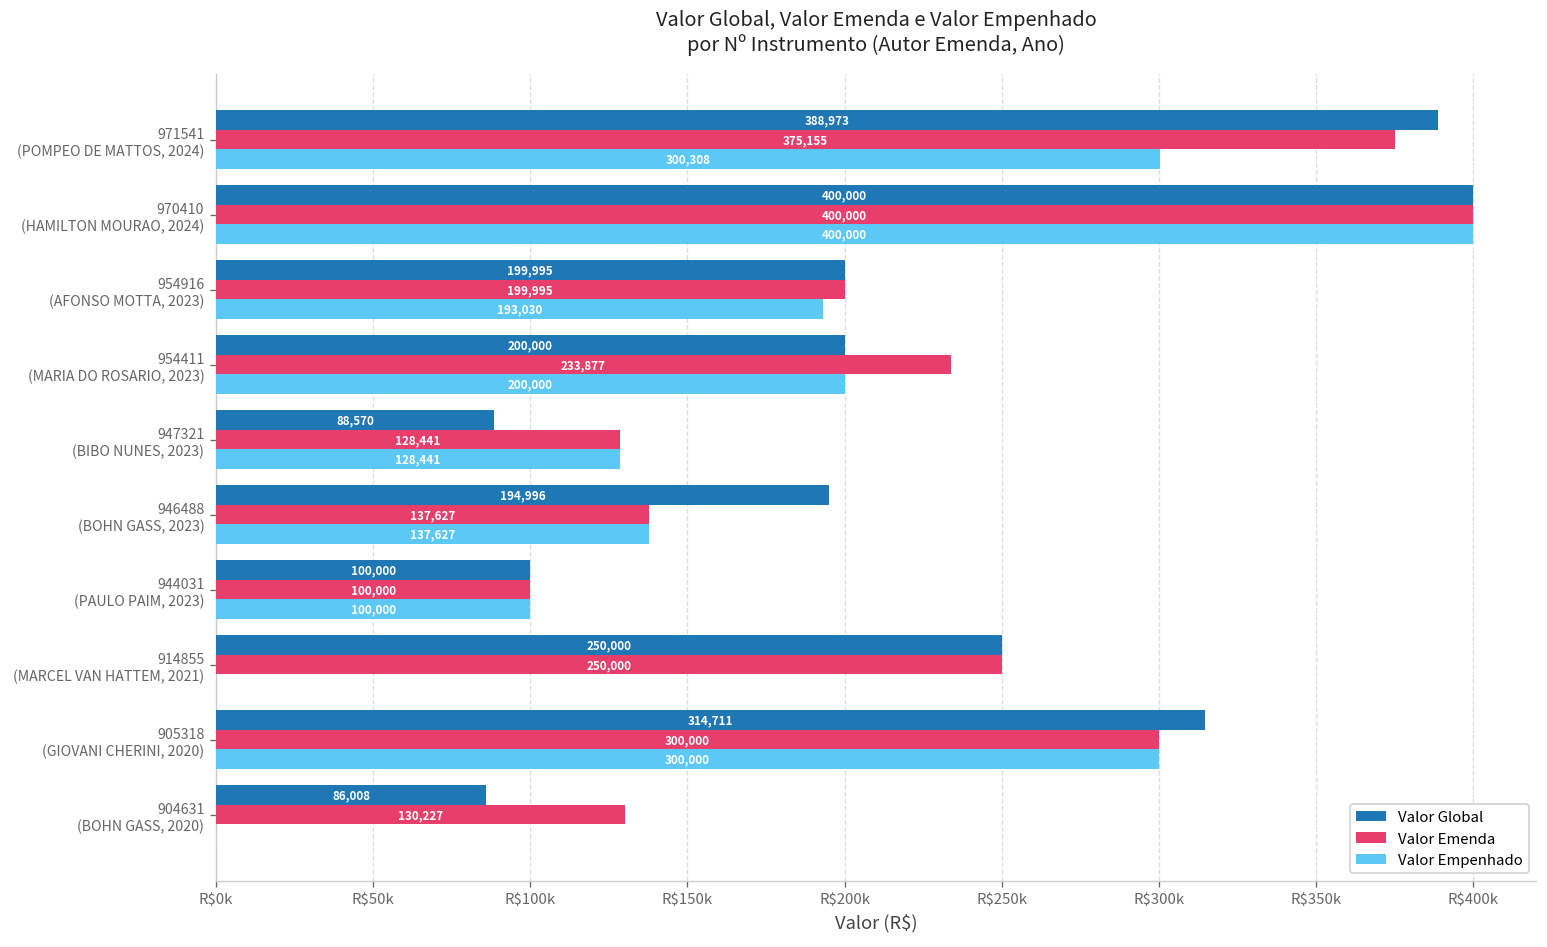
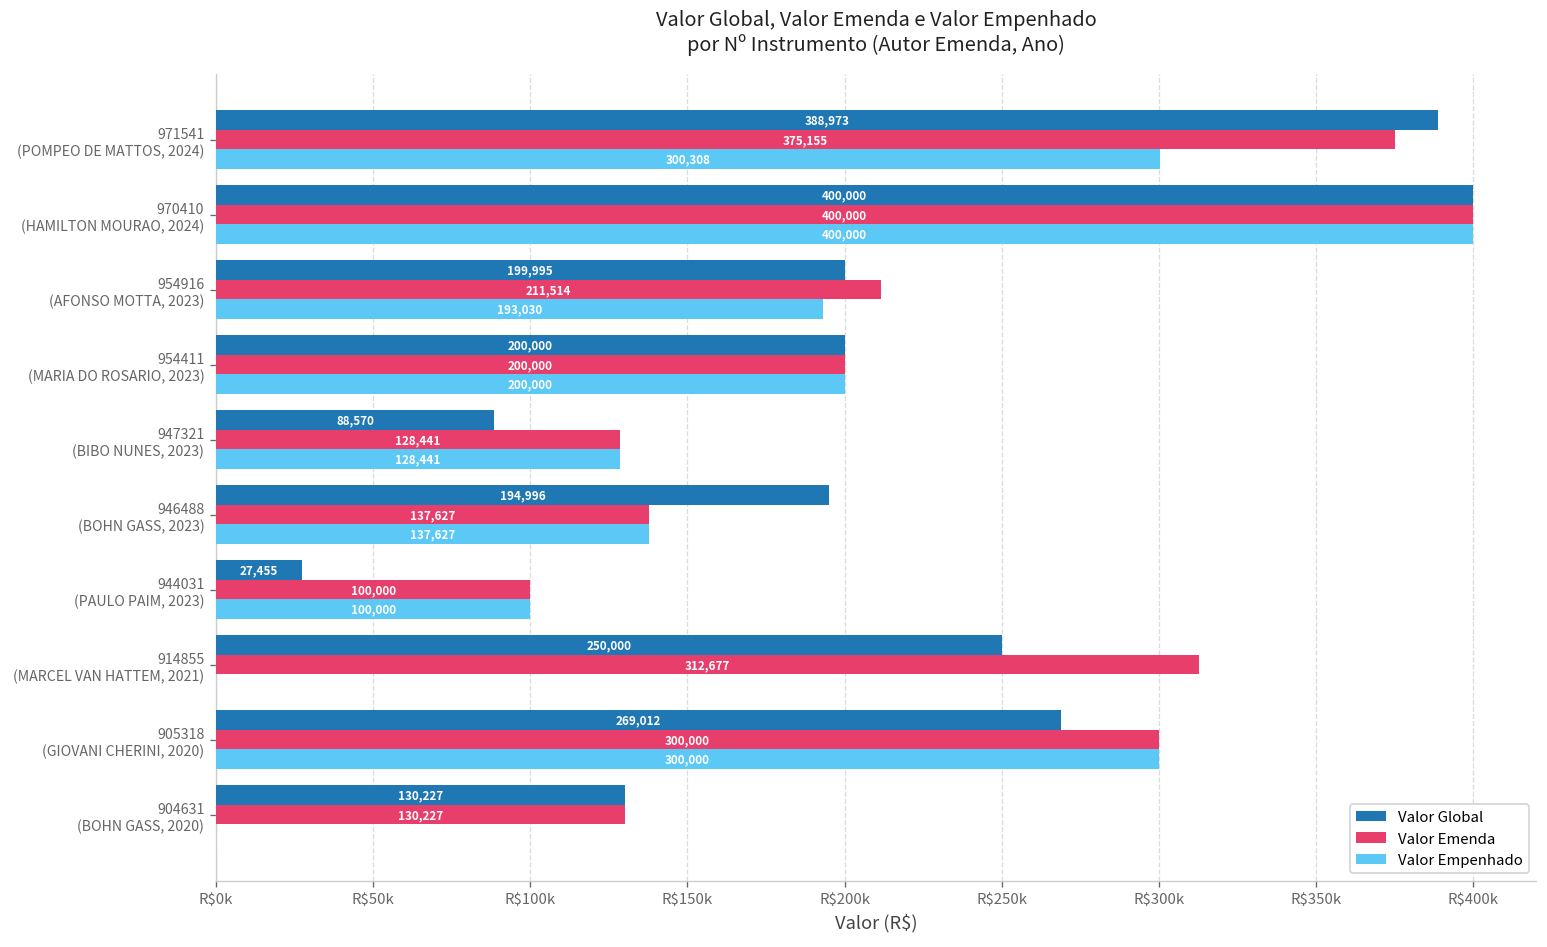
Valor Emenda, 954916 (AFONSO MOTTA, 2023): 199,995 -> 211,514
Valor Emenda, 954411 (MARIA DO ROSARIO, 2023): 233,877 -> 200,000
Valor Global, 944031 (PAULO PAIM, 2023): 100,000 -> 27,455
Valor Emenda, 914855 (MARCEL VAN HATTEM, 2021): 250,000 -> 312,677
Valor Global, 905318 (GIOVANI CHERINI, 2020): 314,711 -> 269,012
Valor Global, 904631 (BOHN GASS, 2020): 86,008 -> 130,227
